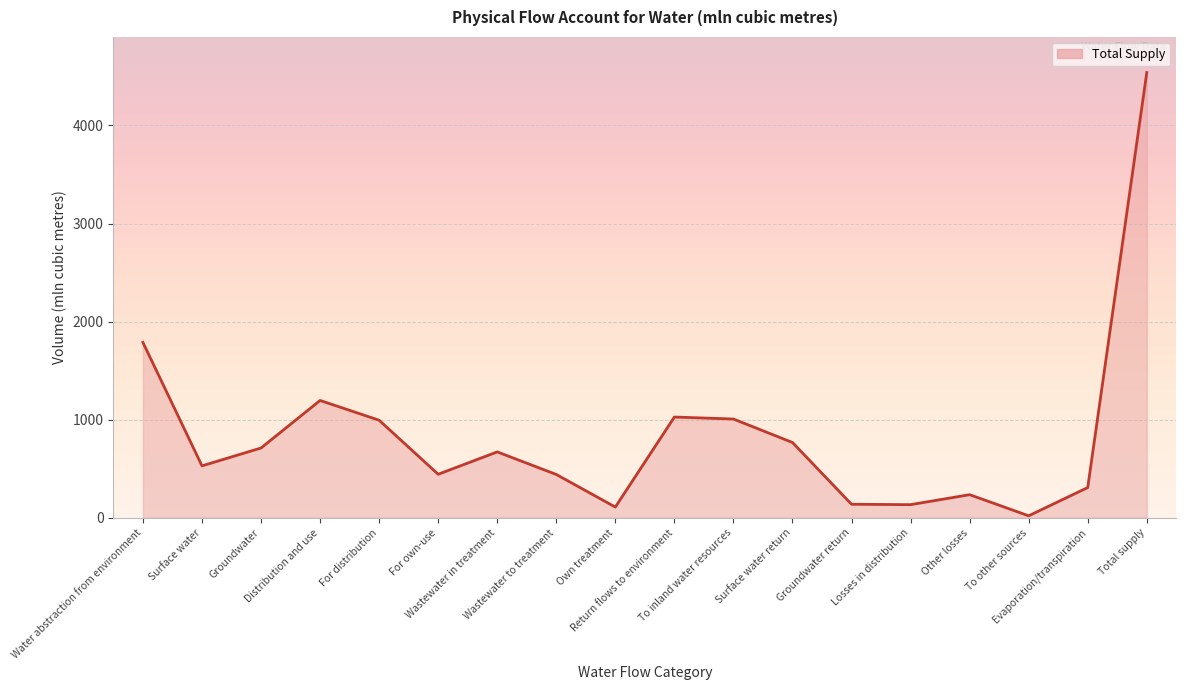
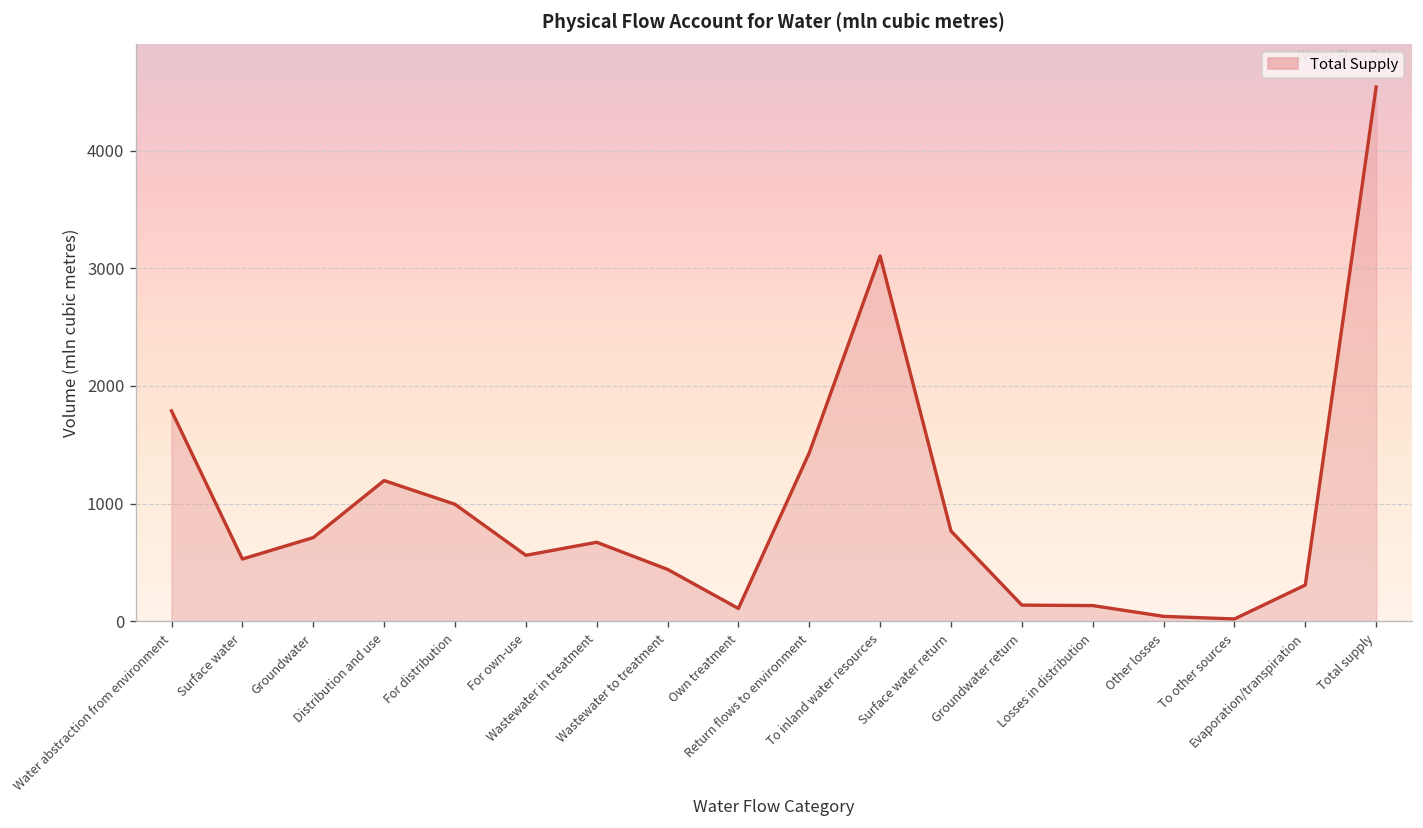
For own-use: 400 -> 600
Return flows to environment: 1000 -> 1400
To inland water resources: 1000 -> 3100
Other losses: 200 -> 0
